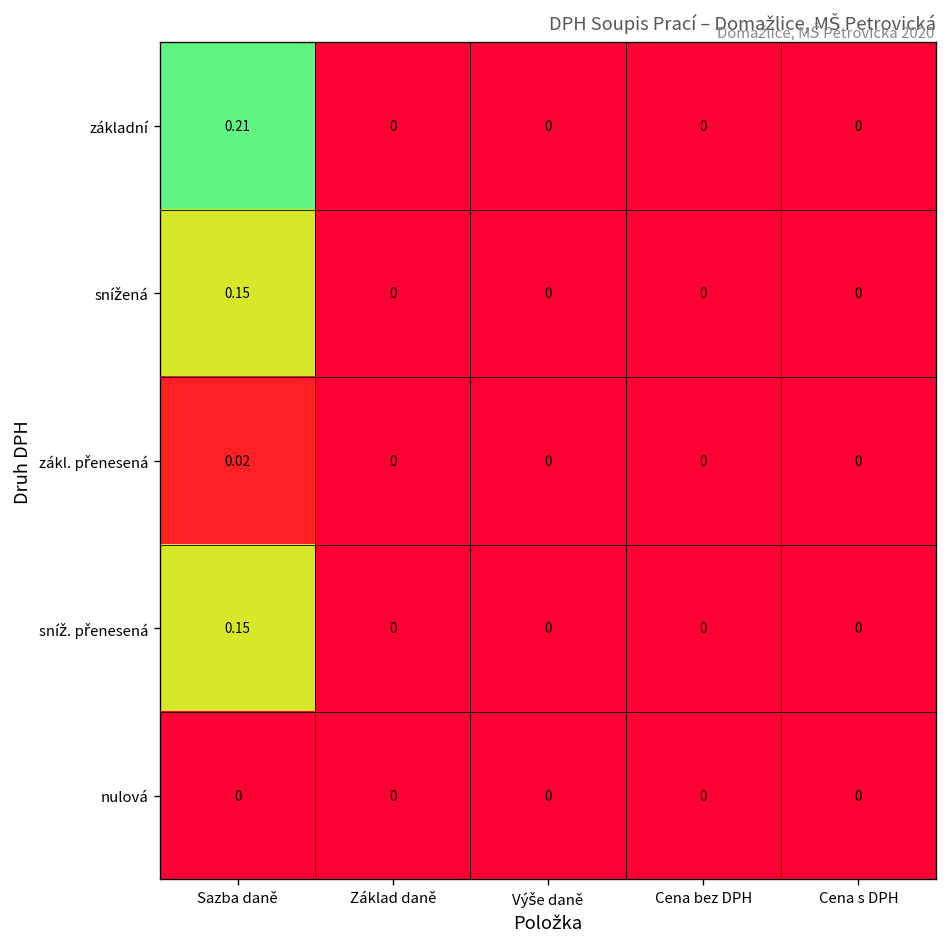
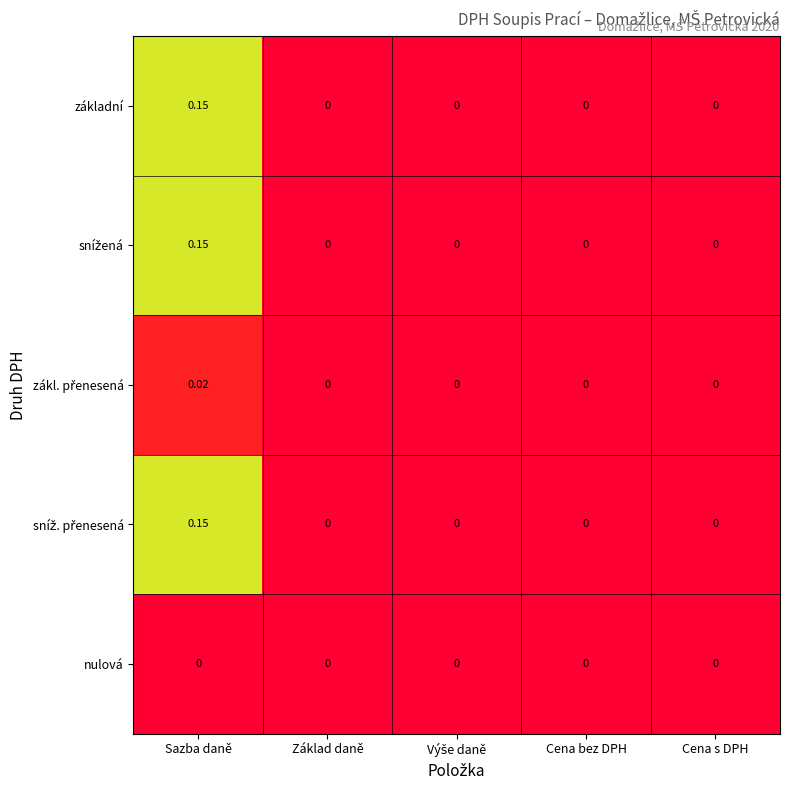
základní, Sazba daně: 0.21 -> 0.15
